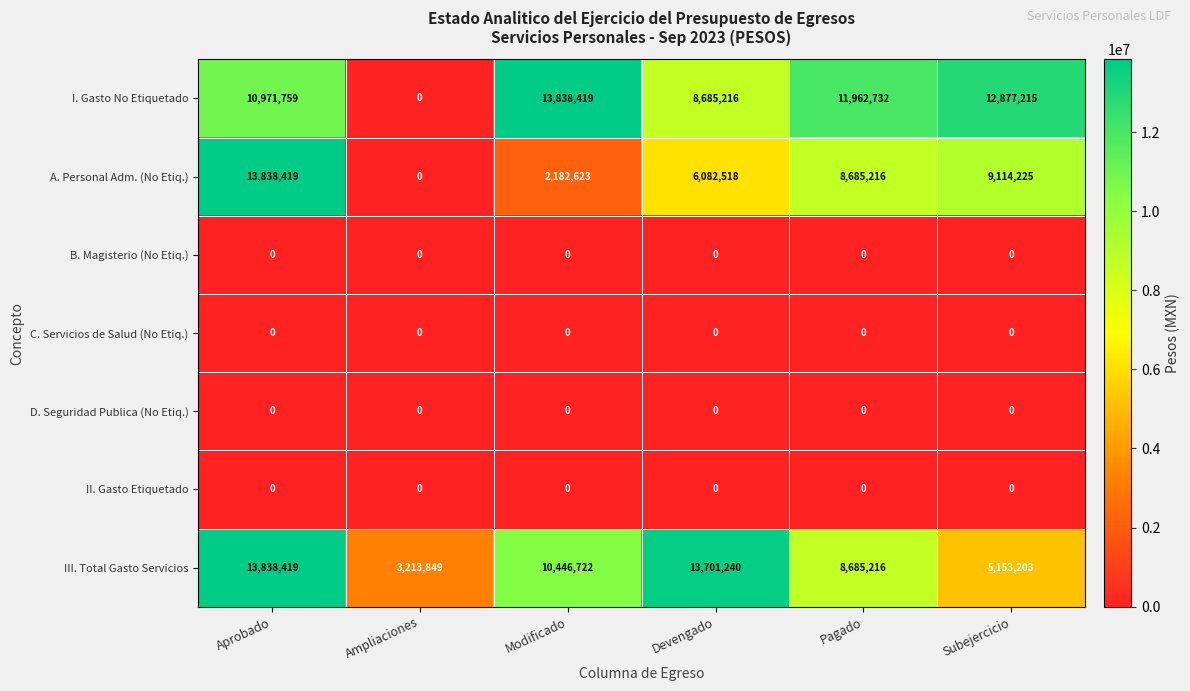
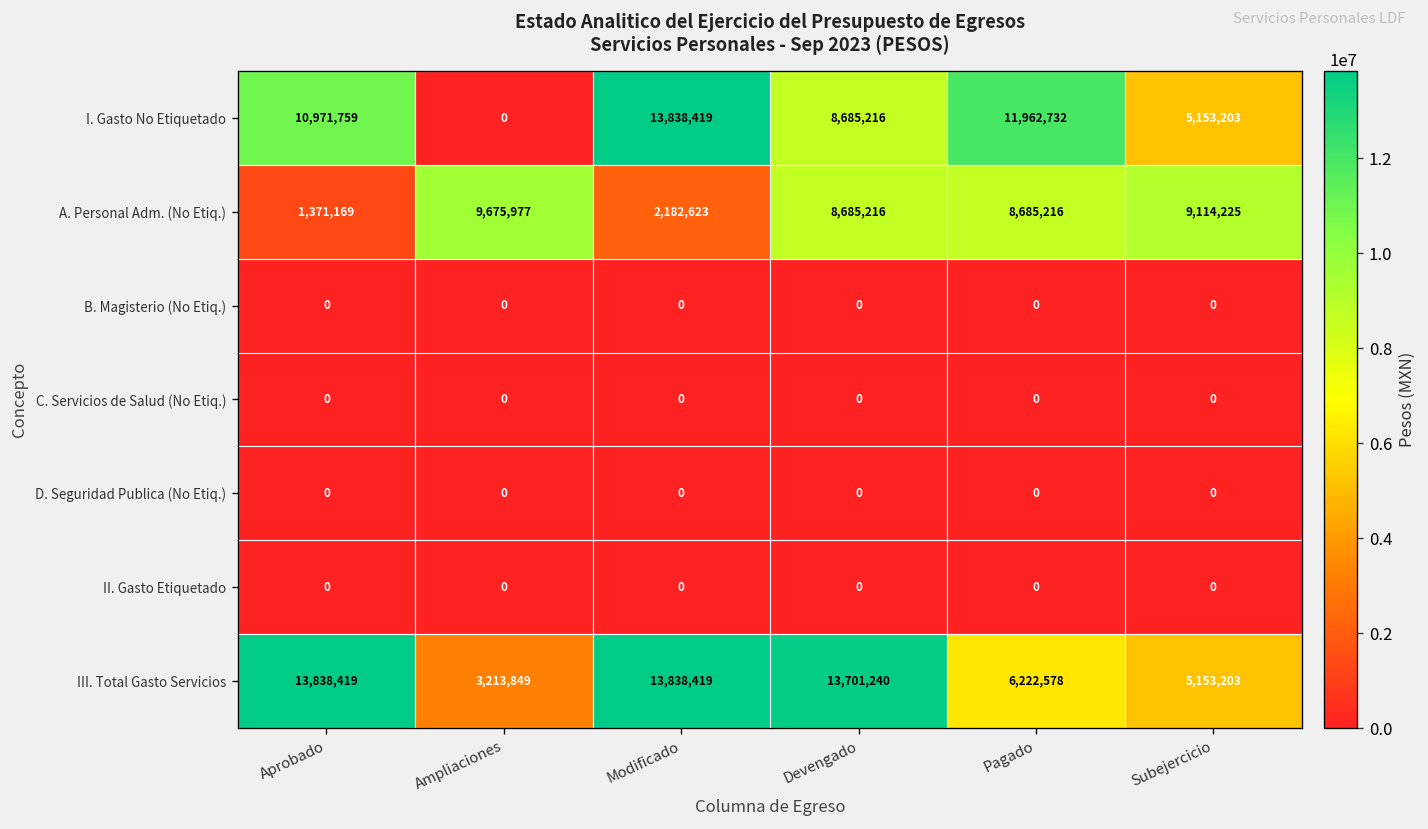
I. Gasto No Etiquetado, Subejercicio: 12,877,215 -> 5,153,203
A. Personal Adm. (No Etiq.), Aprobado: 13,838,419 -> 1,371,169
A. Personal Adm. (No Etiq.), Ampliaciones: 0 -> 9,675,977
A. Personal Adm. (No Etiq.), Devengado: 6,082,518 -> 8,685,216
III. Total Gasto Servicios, Modificado: 10,446,722 -> 13,838,419
III. Total Gasto Servicios, Pagado: 8,685,216 -> 6,222,578
